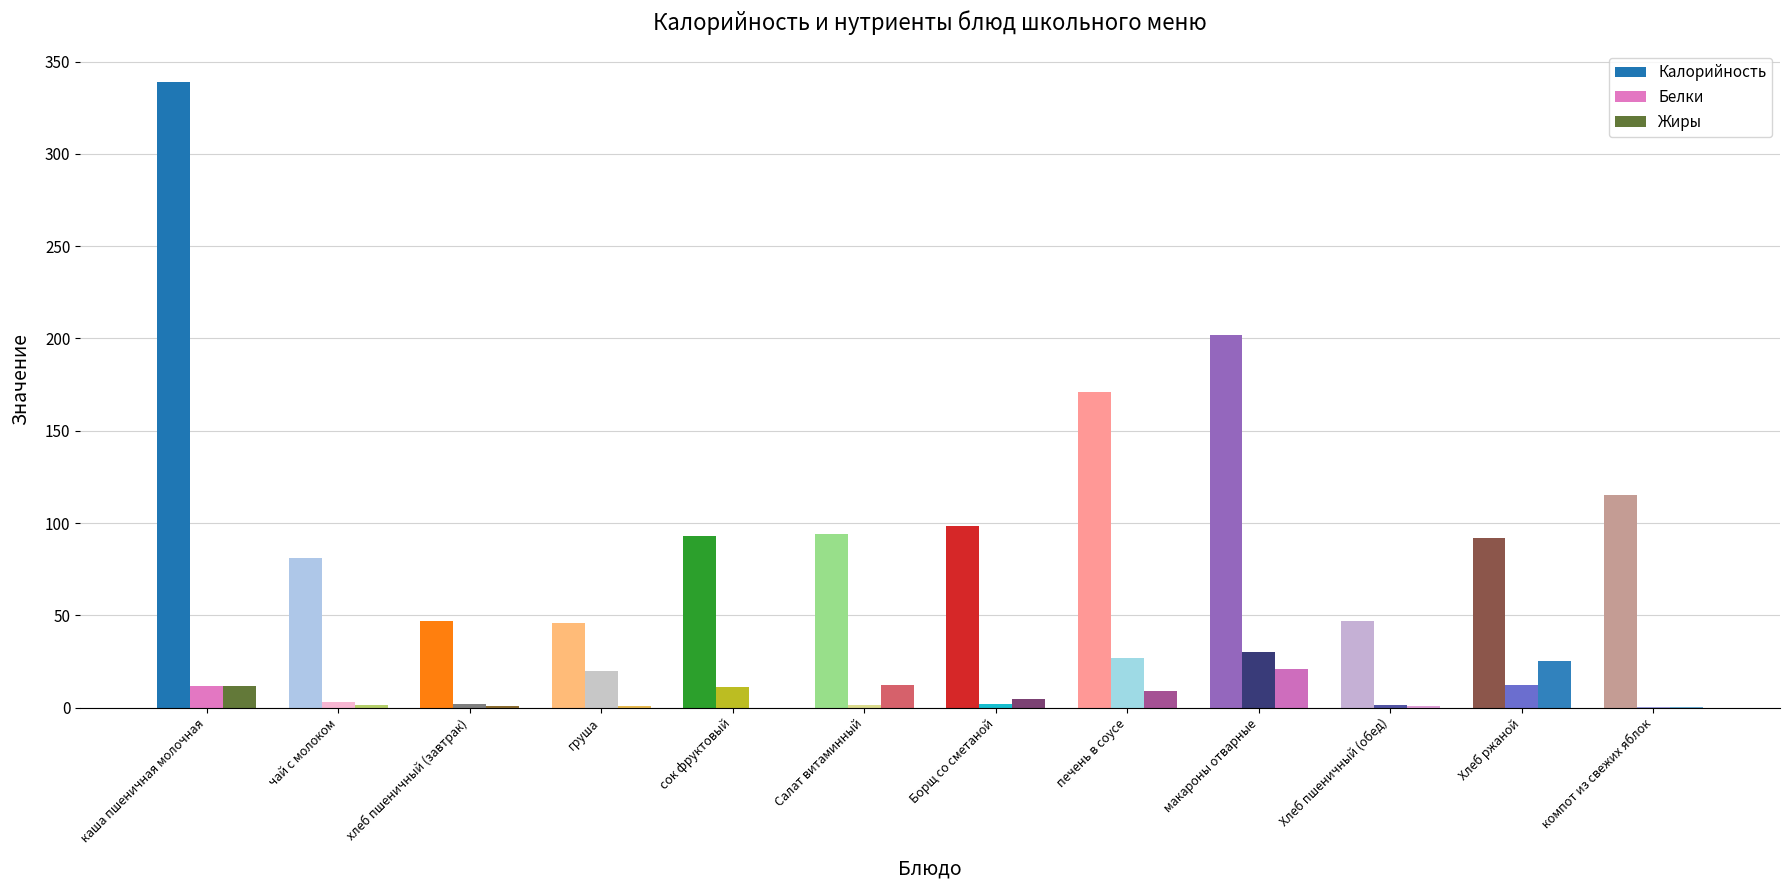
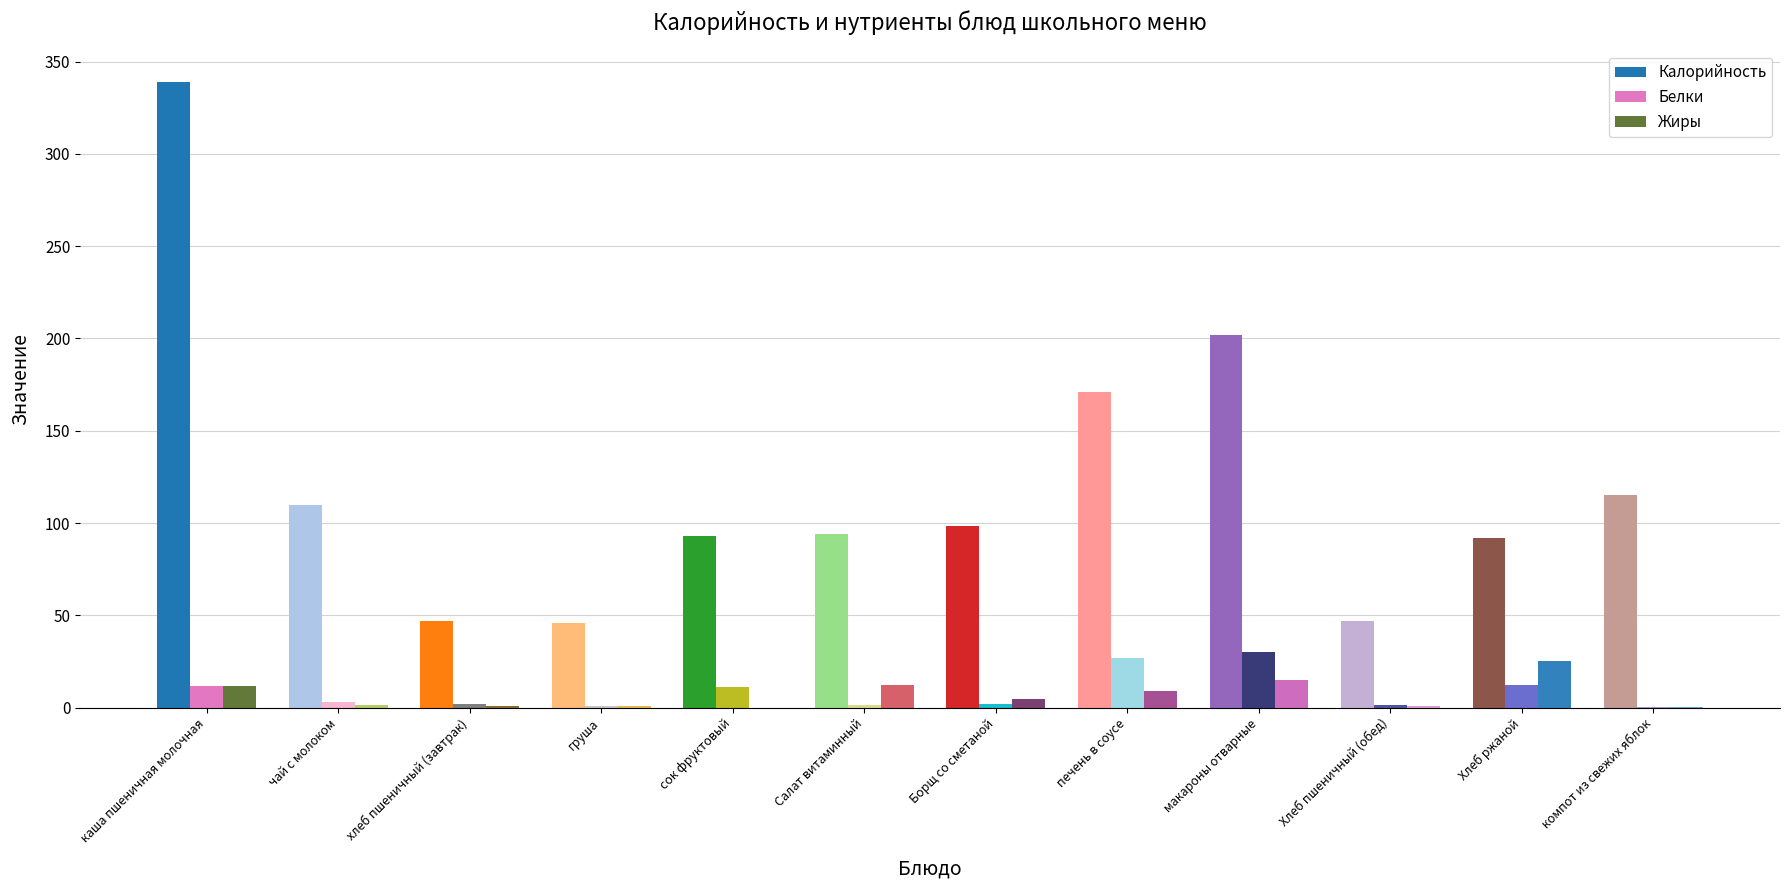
Калорийность, чай с молоком: 81 -> 110
Белки, груша: 20 -> 1
Жиры, макароны отварные: 21 -> 15
